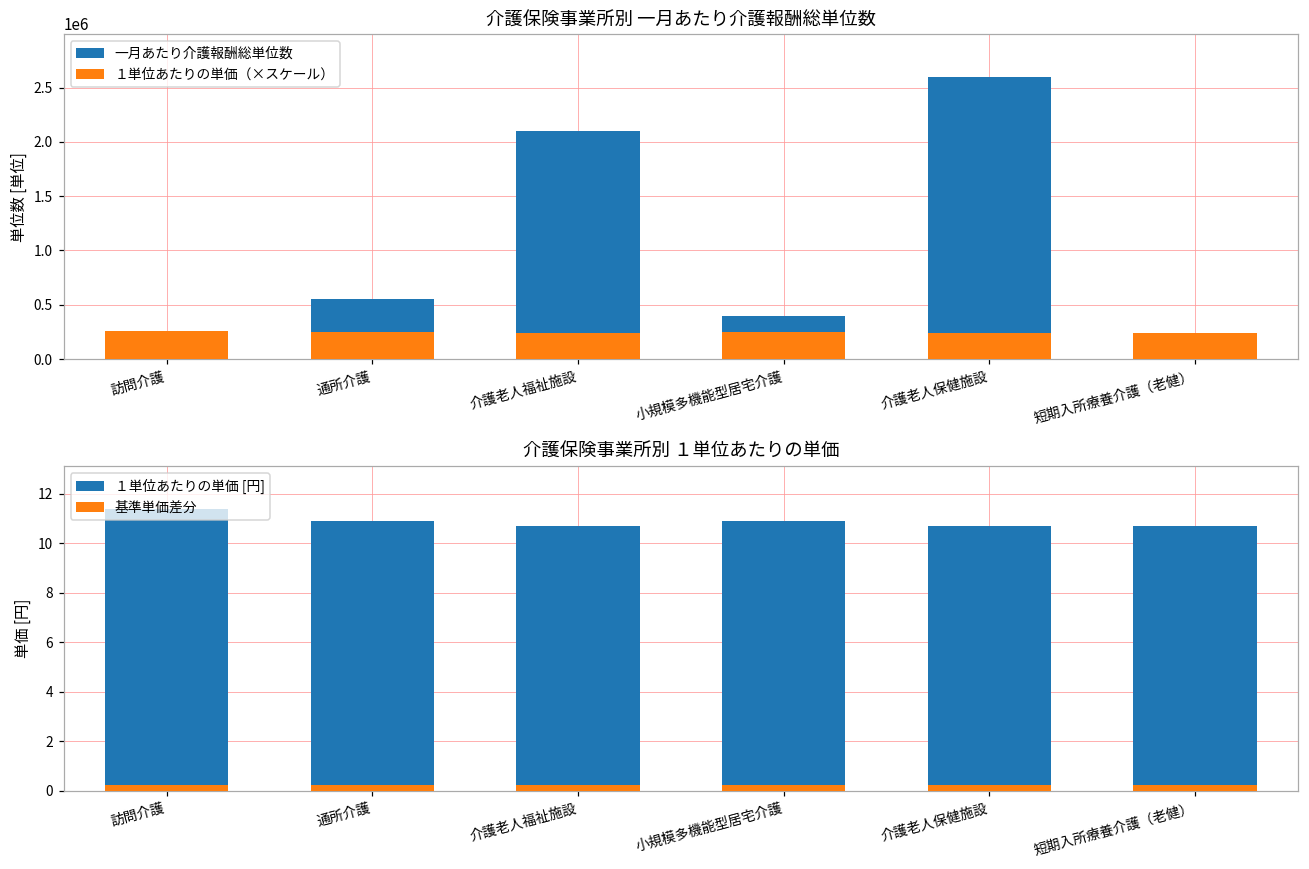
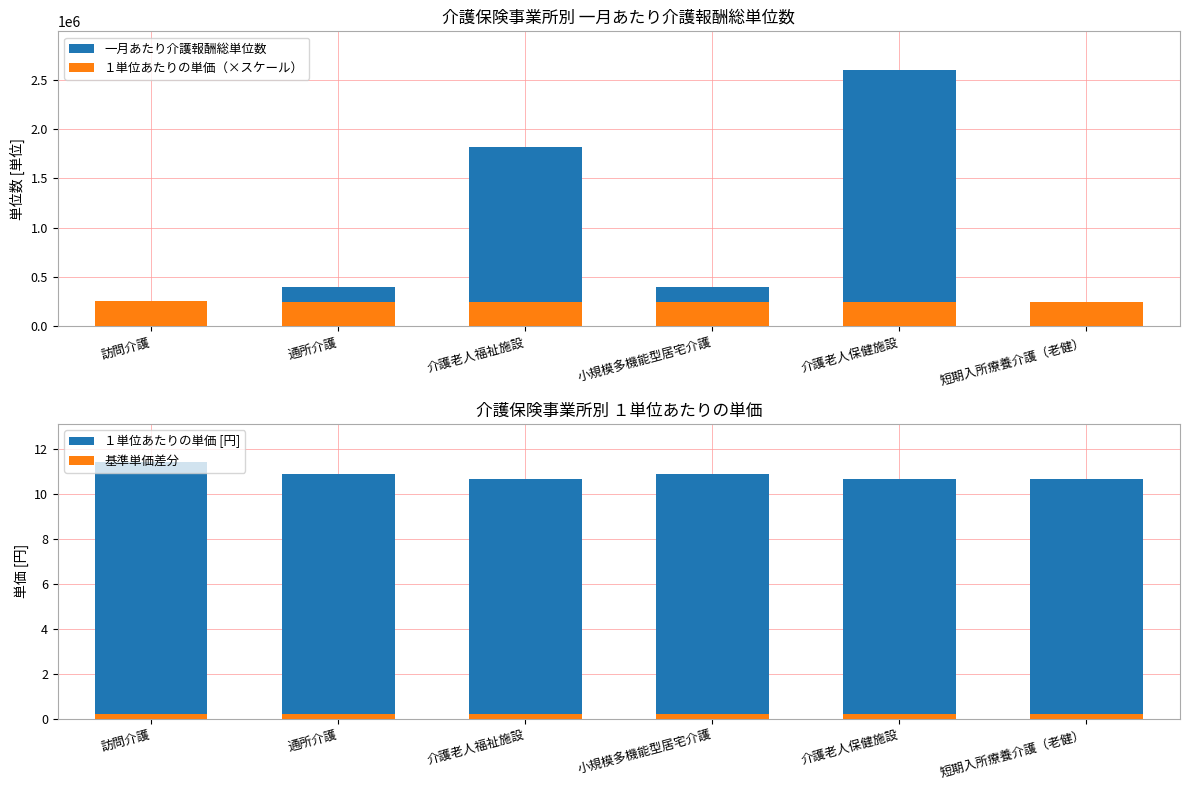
介護保険事業所別 一月あたり介護報酬総単位数, 一月あたり介護報酬総単位数, 通所介護: 600000 -> 400000
介護保険事業所別 一月あたり介護報酬総単位数, 一月あたり介護報酬総単位数, 介護老人福祉施設: 2100000 -> 1800000
